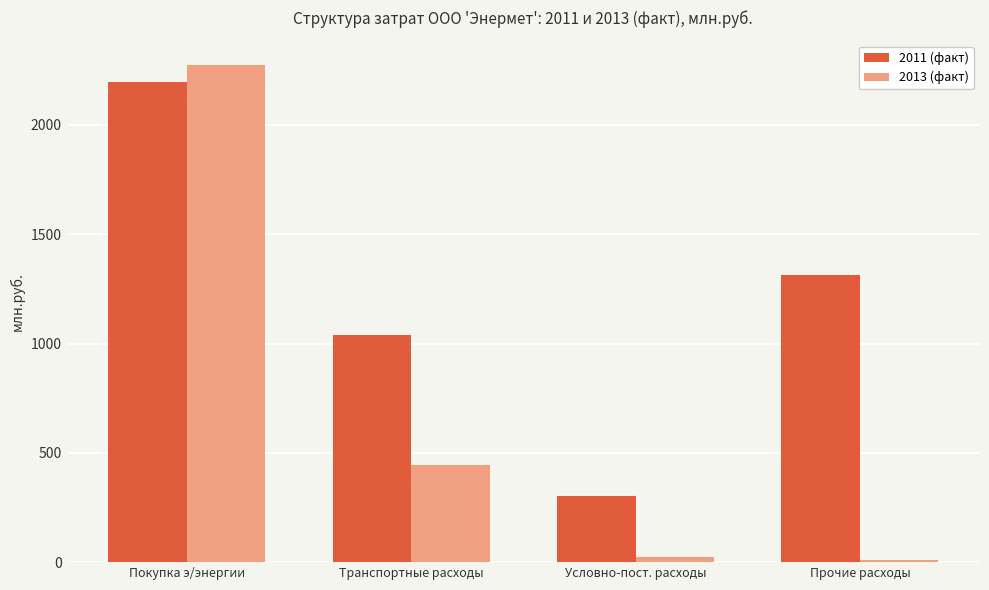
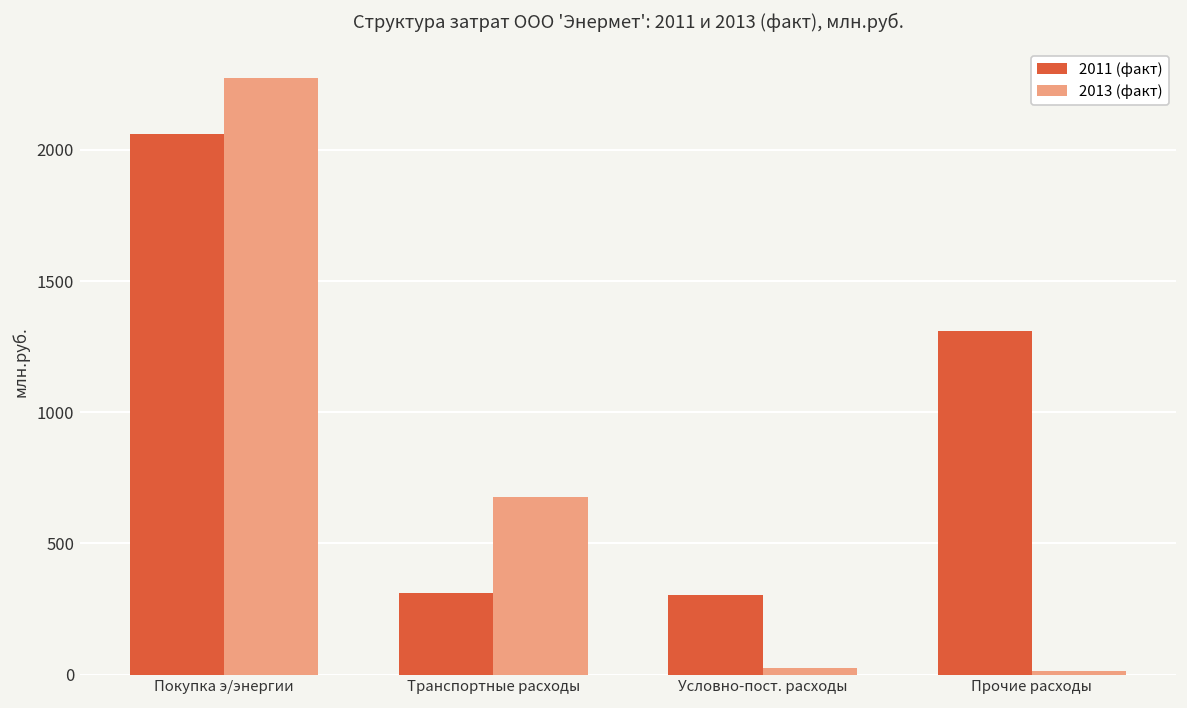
2011 (факт), Покупка э/энергии: 2190 -> 2060
2011 (факт), Транспортные расходы: 1040 -> 310
2013 (факт), Транспортные расходы: 440 -> 680
